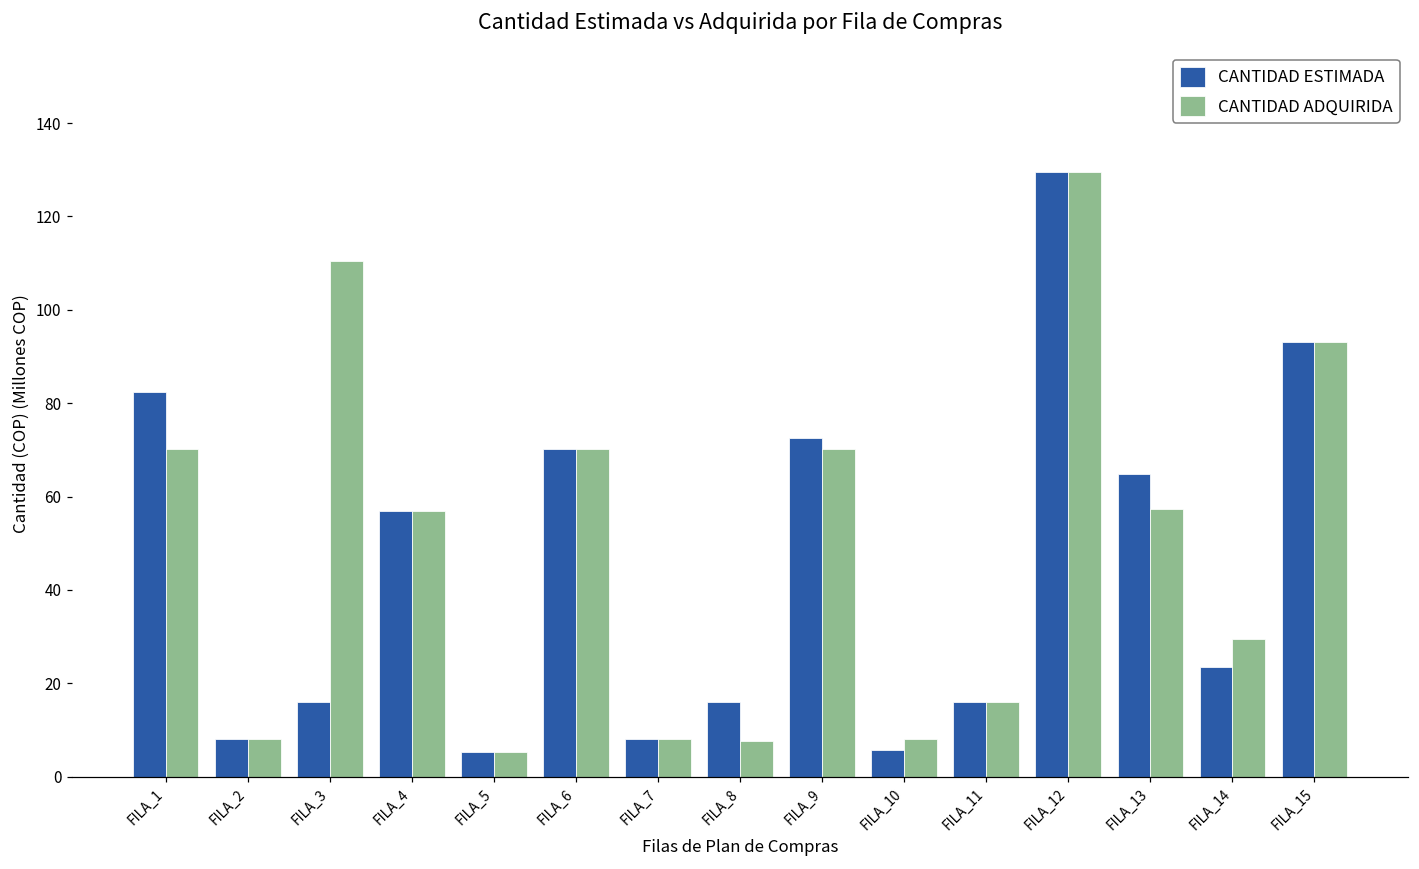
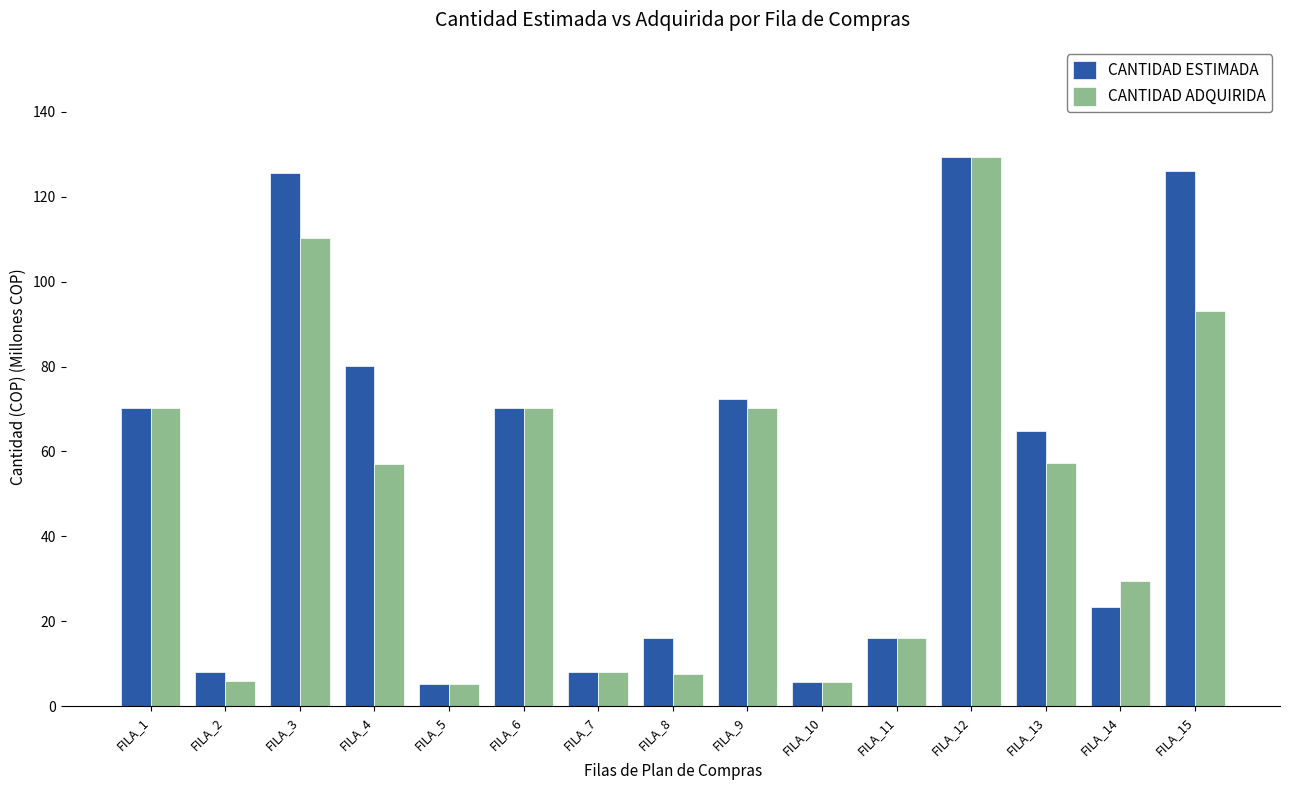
CANTIDAD ESTIMADA, FILA_1: 82 -> 70
CANTIDAD ADQUIRIDA, FILA_2: 8 -> 6
CANTIDAD ESTIMADA, FILA_3: 16 -> 126
CANTIDAD ESTIMADA, FILA_4: 57 -> 80
CANTIDAD ADQUIRIDA, FILA_10: 8 -> 6
CANTIDAD ESTIMADA, FILA_15: 93 -> 126
